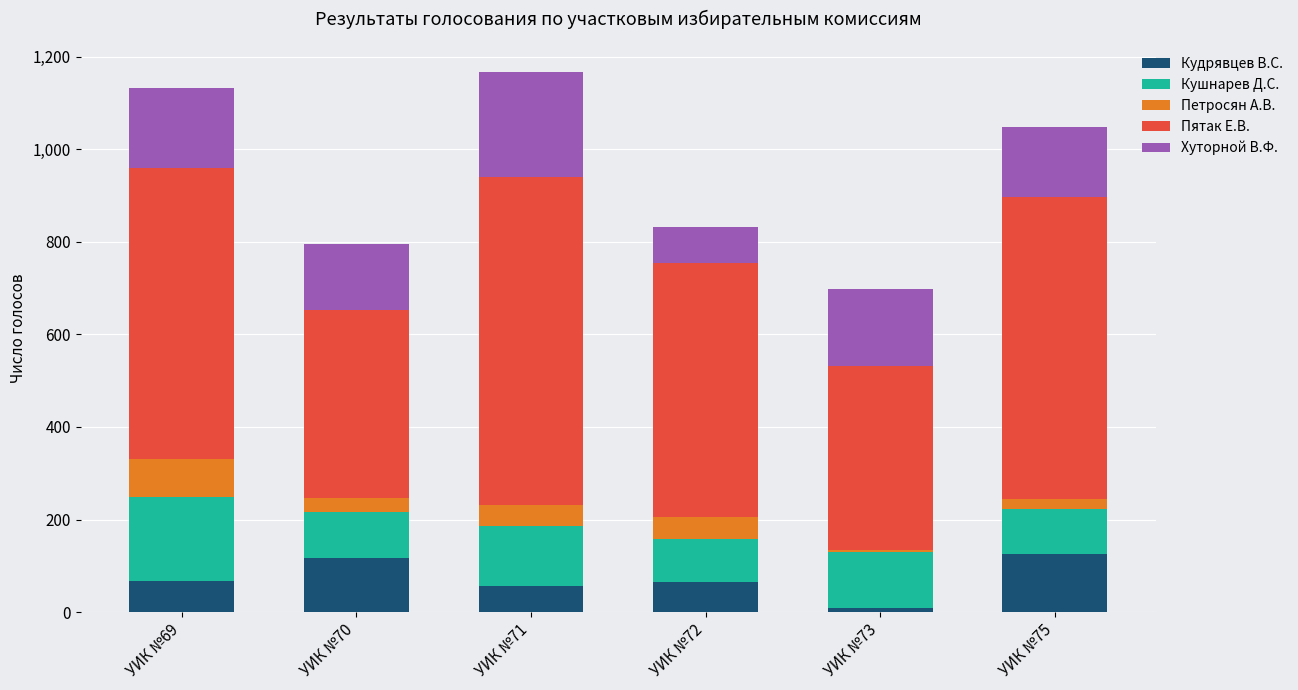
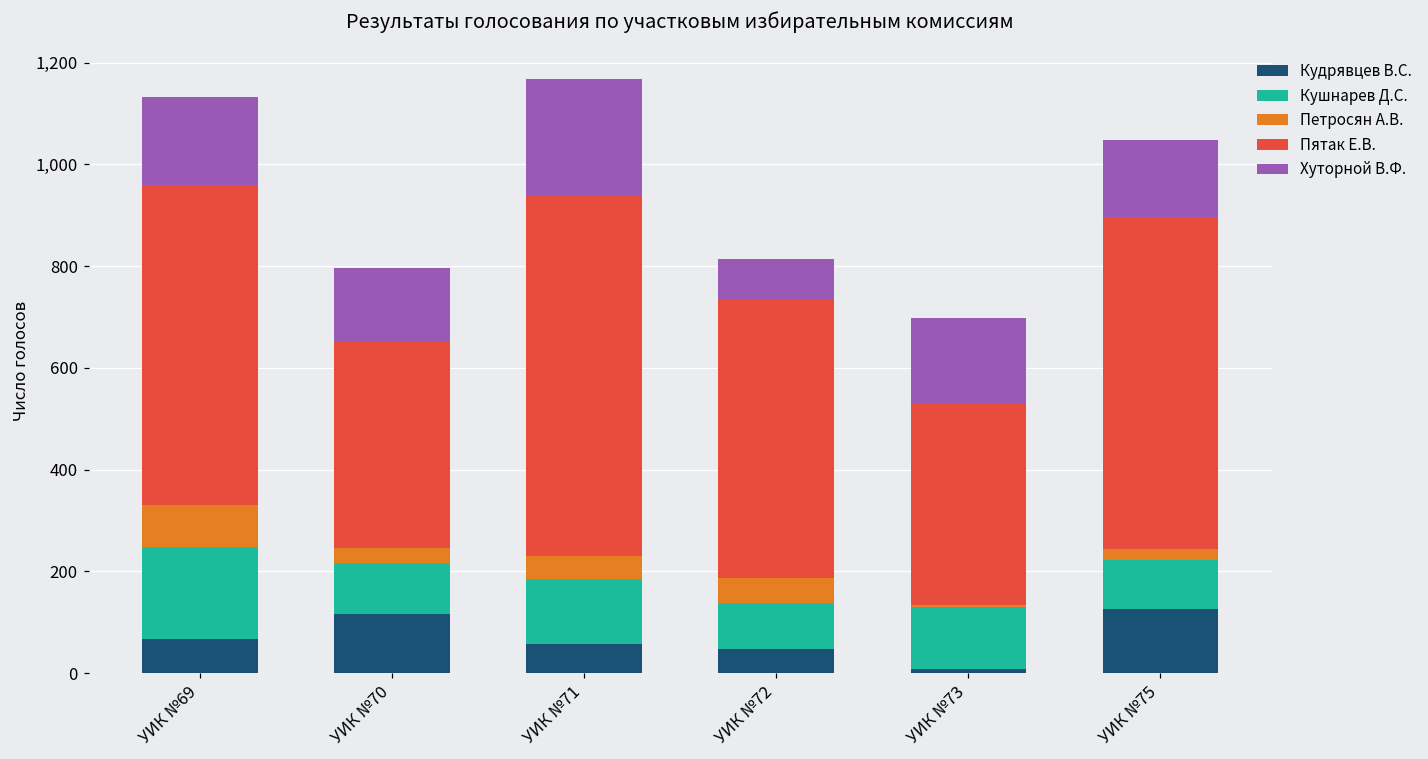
Кудрявцев В.С., УИК №72: 70 -> 50
